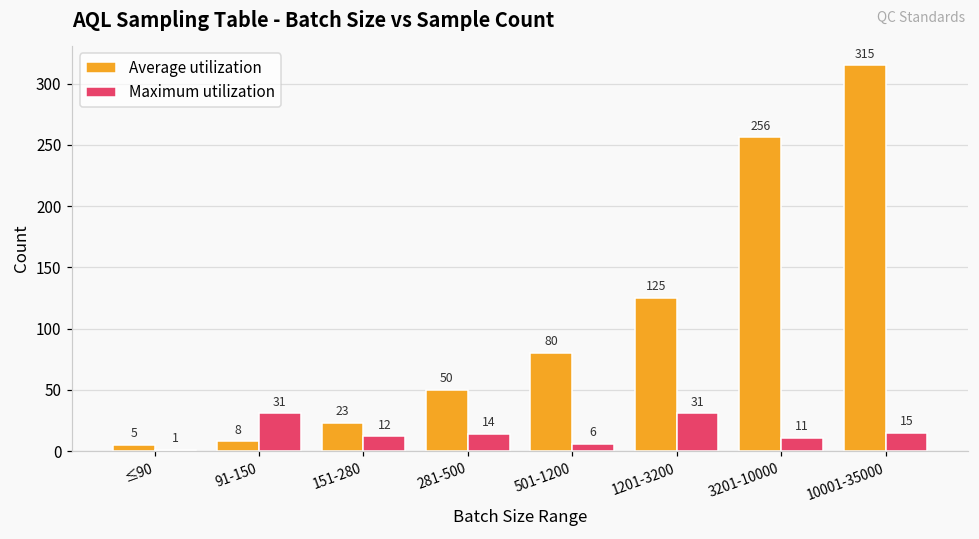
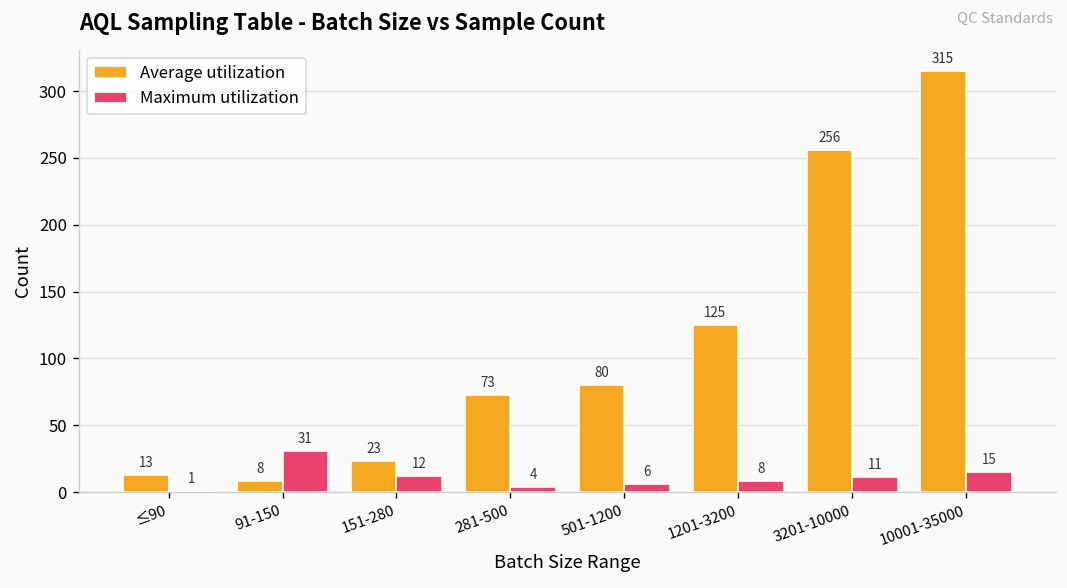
Average utilization, ≤90: 5 -> 13
Average utilization, 281-500: 50 -> 73
Maximum utilization, 281-500: 14 -> 4
Maximum utilization, 1201-3200: 31 -> 8
